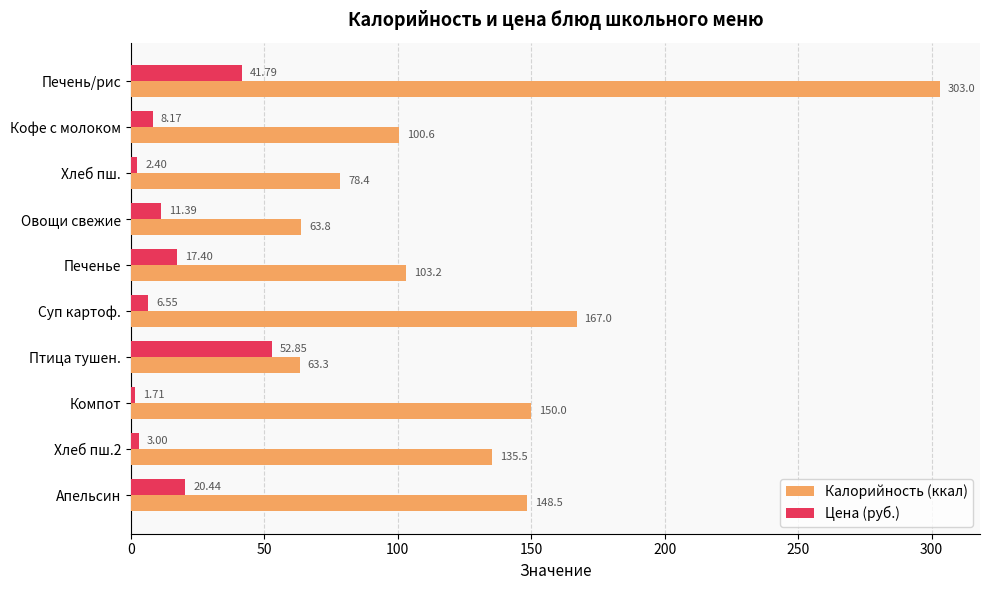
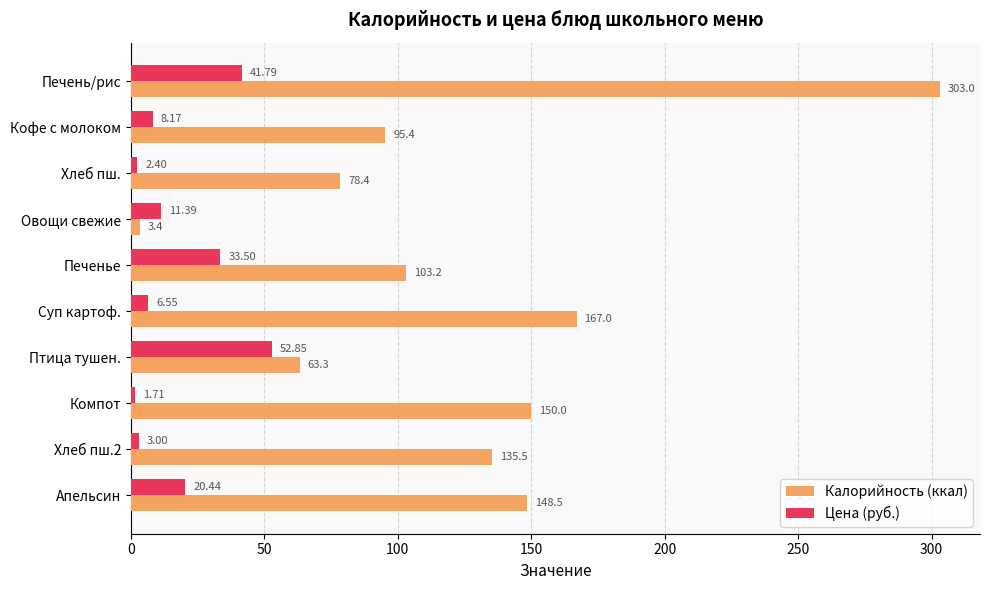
Калорийность (ккал), Кофе с молоком: 100.6 -> 95.4
Калорийность (ккал), Овощи свежие: 63.8 -> 3.4
Цена (руб.), Печенье: 17.40 -> 33.50
